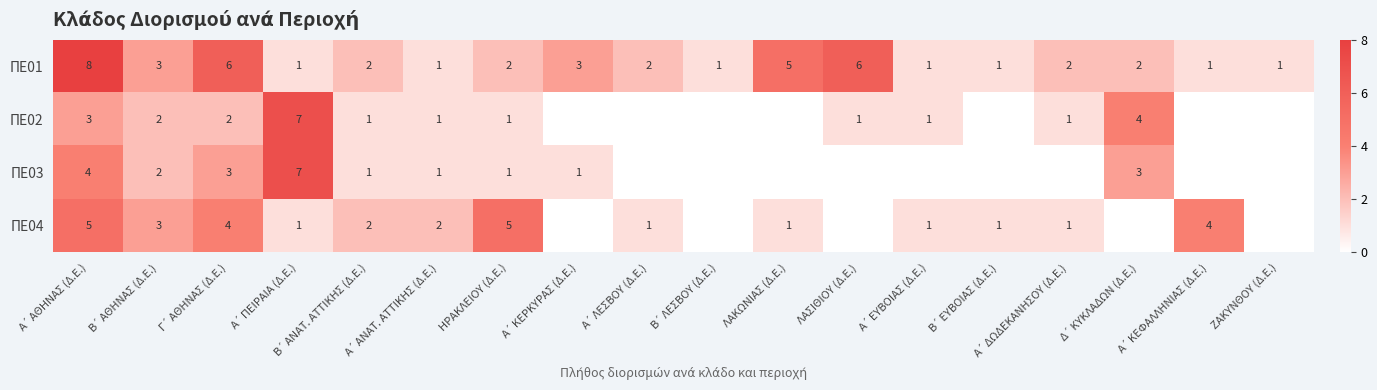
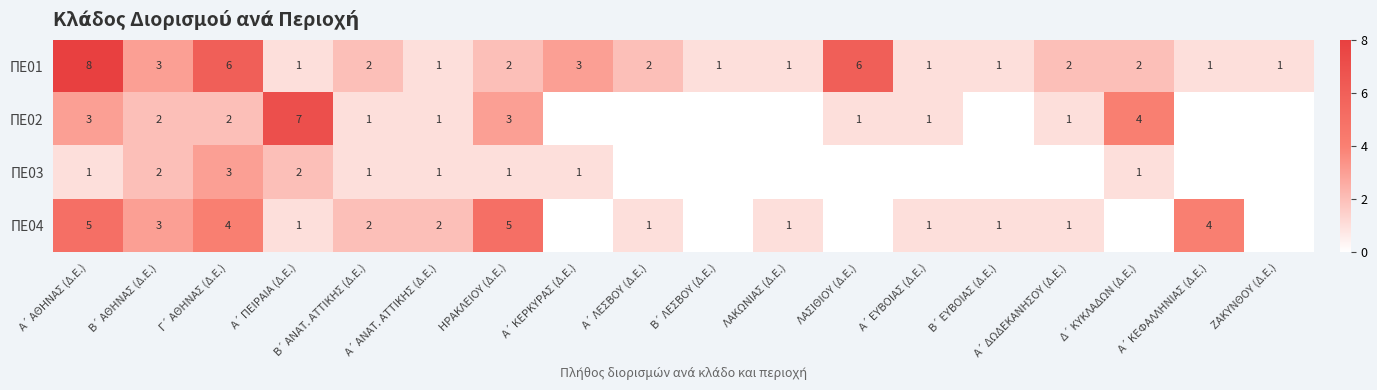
ΠΕ01, ΛΑΚΩΝΙΑΣ (Δ.Ε.): 5 -> 1
ΠΕ02, ΗΡΑΚΛΕΙΟΥ (Δ.Ε.): 1 -> 3
ΠΕ03, Α΄ ΑΘΗΝΑΣ (Δ.Ε.): 4 -> 1
ΠΕ03, Α΄ ΠΕΙΡΑΙΑ (Δ.Ε.): 7 -> 2
ΠΕ03, Δ΄ ΚΥΚΛΑΔΩΝ (Δ.Ε.): 3 -> 1
